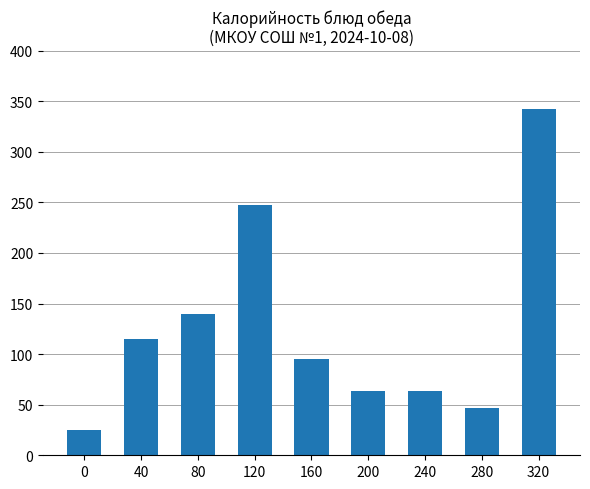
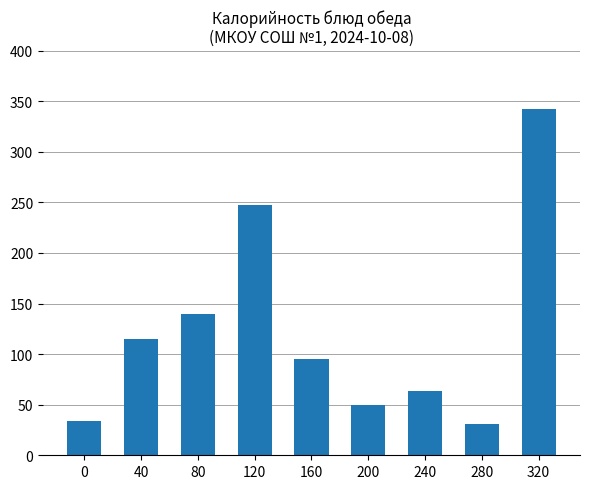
0: 25 -> 34
200: 64 -> 50
280: 47 -> 31
